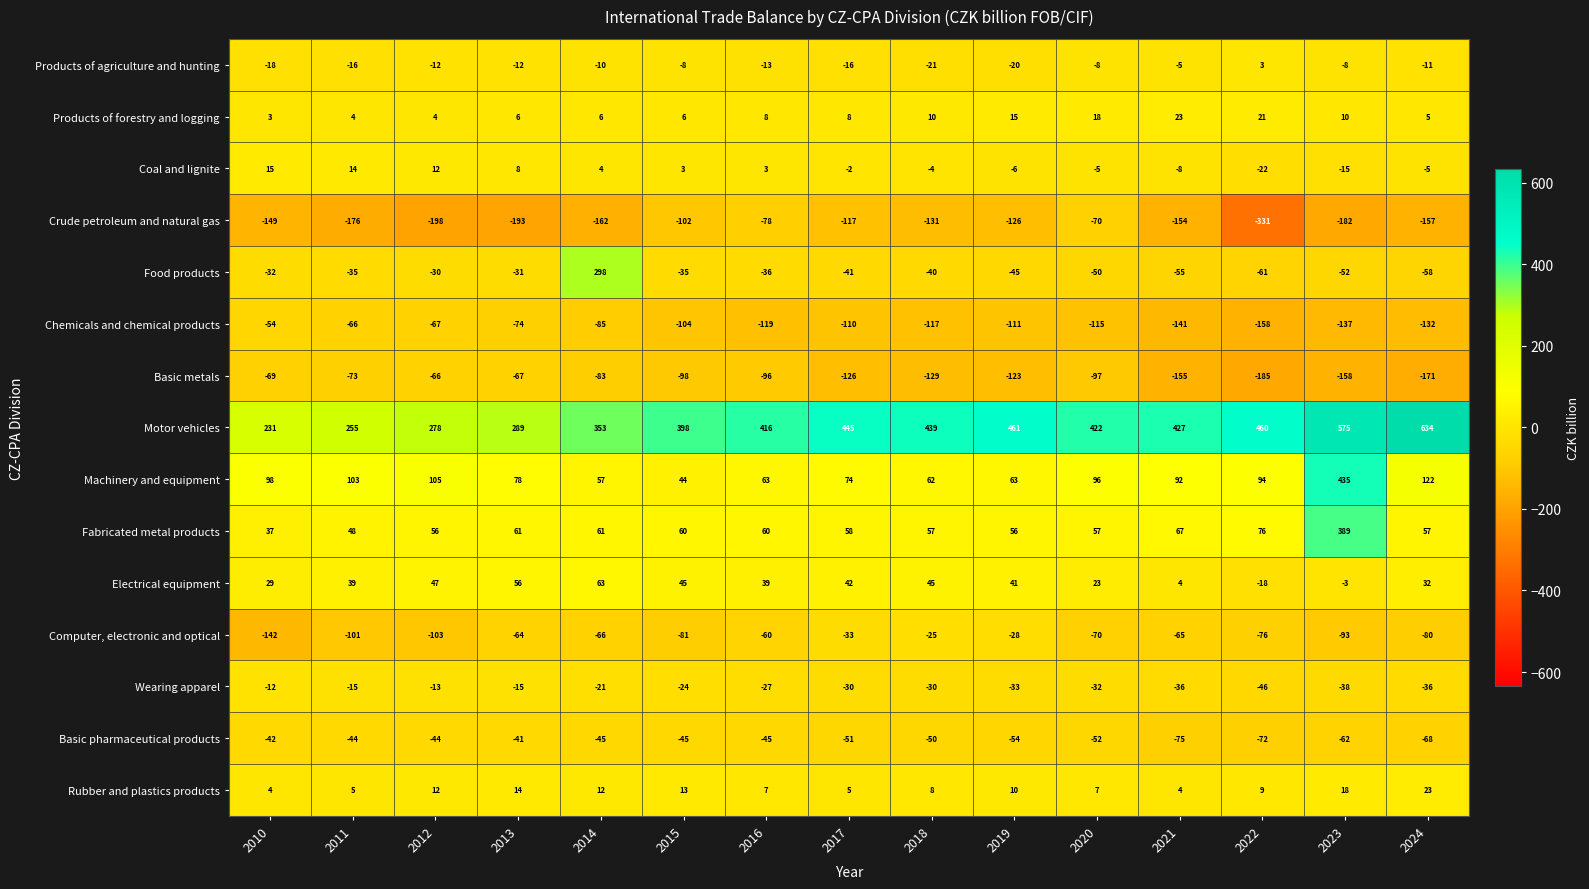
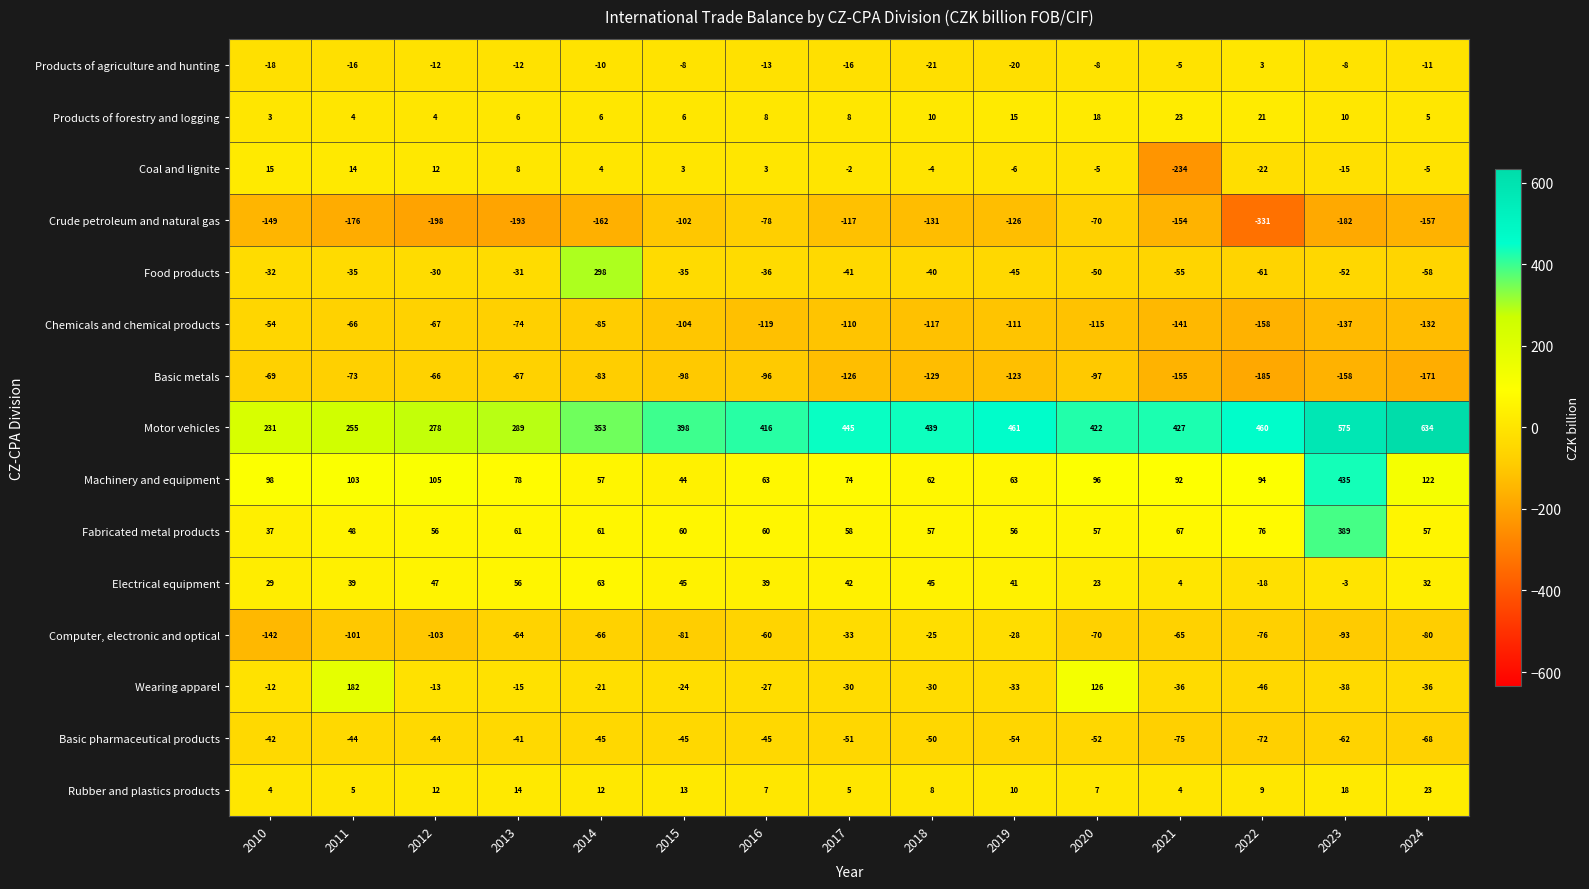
Coal and lignite, 2021: -8 -> -234
Wearing apparel, 2011: -15 -> 182
Wearing apparel, 2020: -32 -> 126
